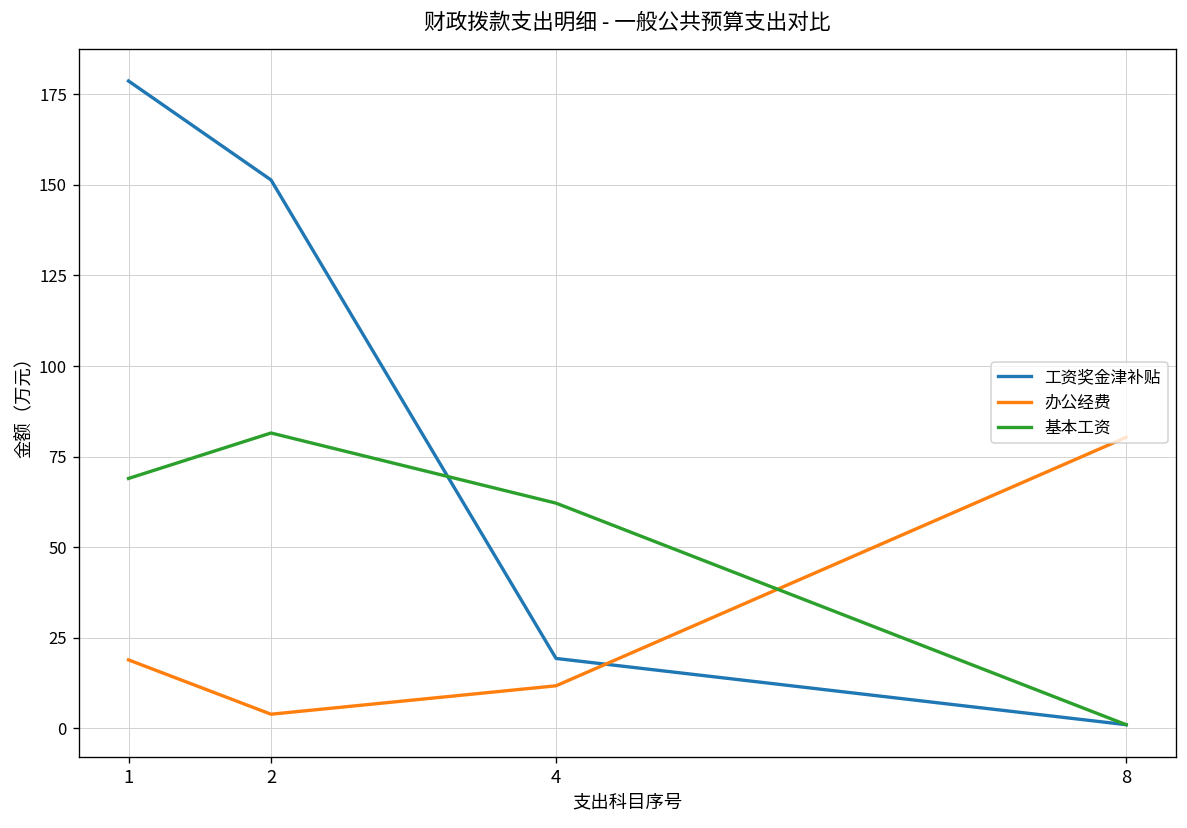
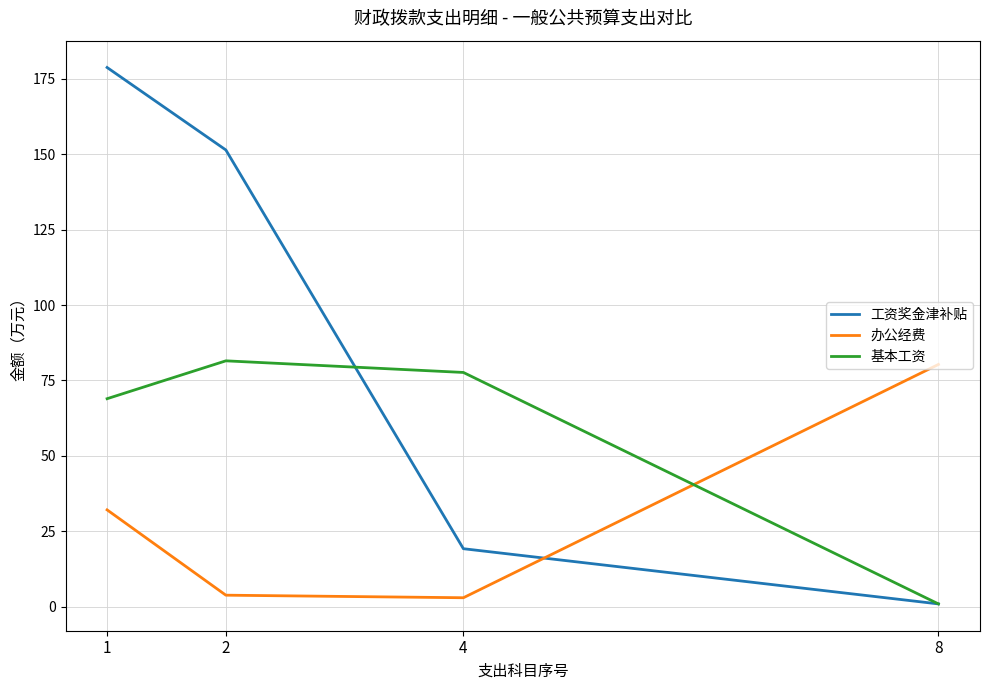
办公经费, 1: 19 -> 32
办公经费, 4: 12 -> 3
基本工资, 4: 62 -> 78
